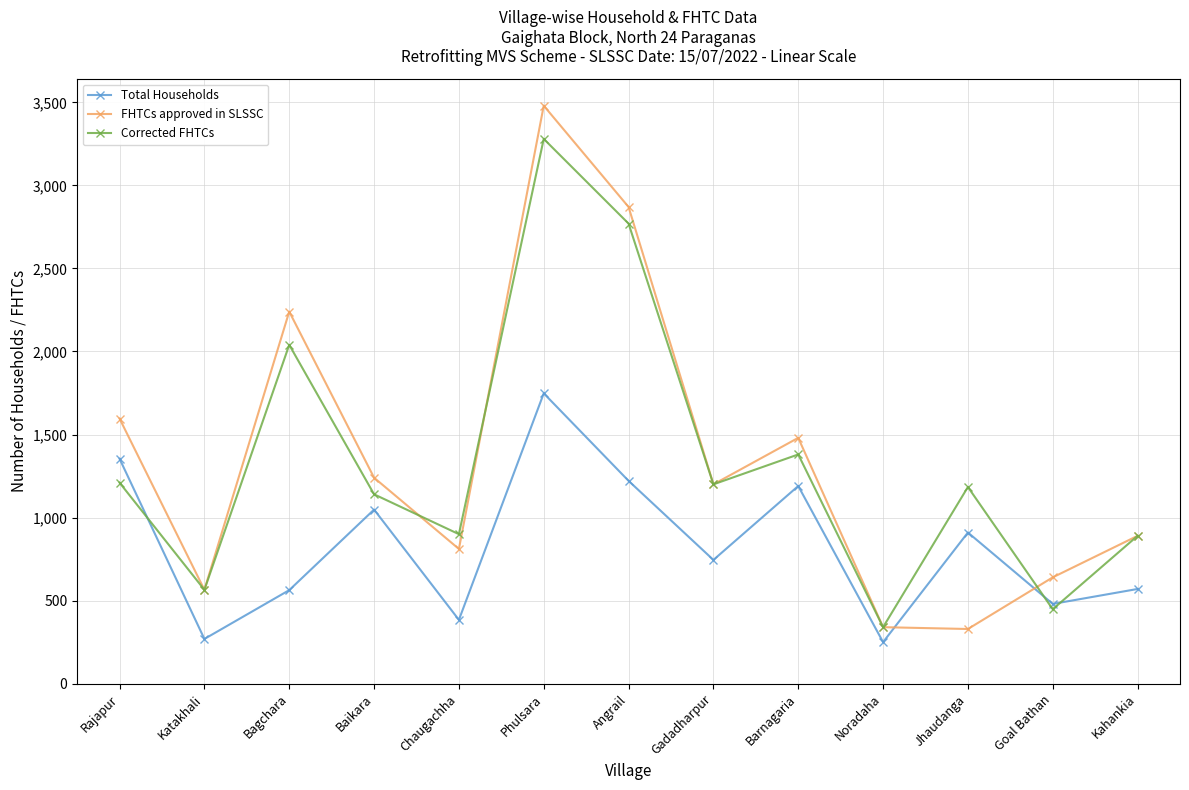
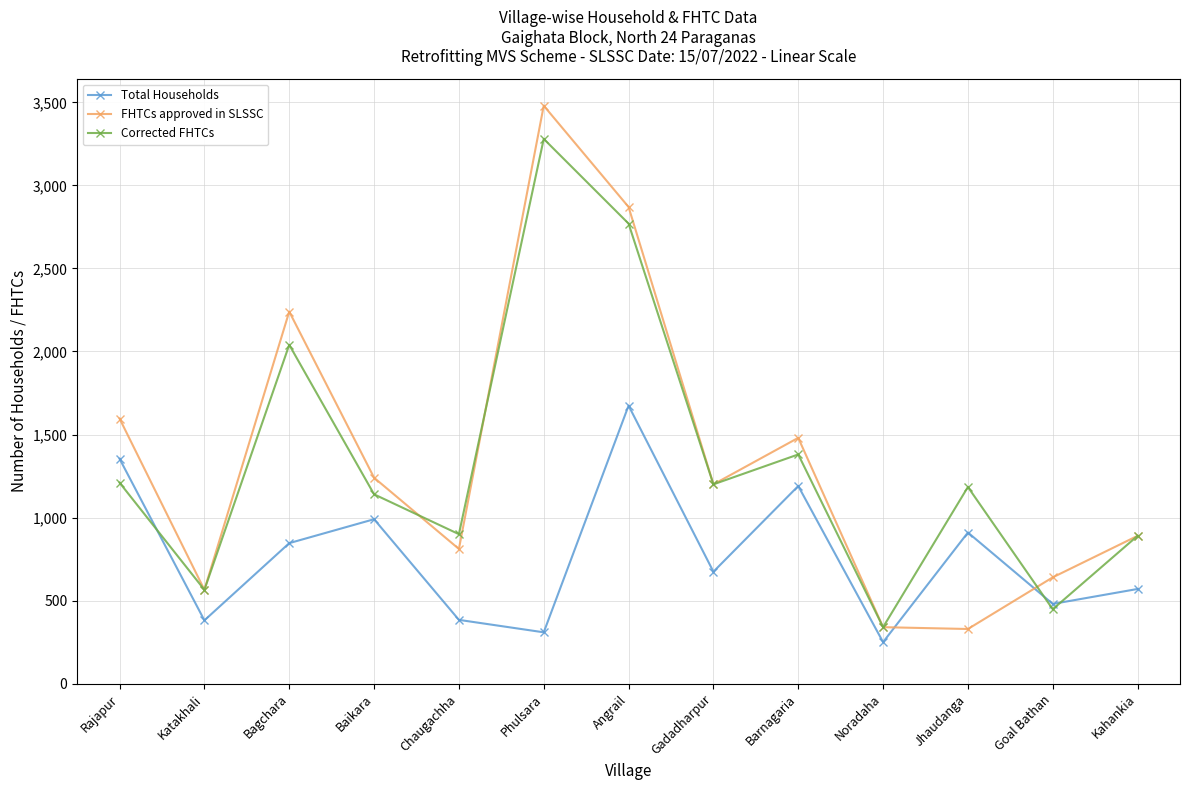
Total Households, Katakhali: 270 -> 380
Total Households, Bagchara: 560 -> 850
Total Households, Baikara: 1,050 -> 990
Total Households, Phulsara: 1,750 -> 310
Total Households, Angrail: 1,220 -> 1,670
Total Households, Gadadharpur: 750 -> 670
